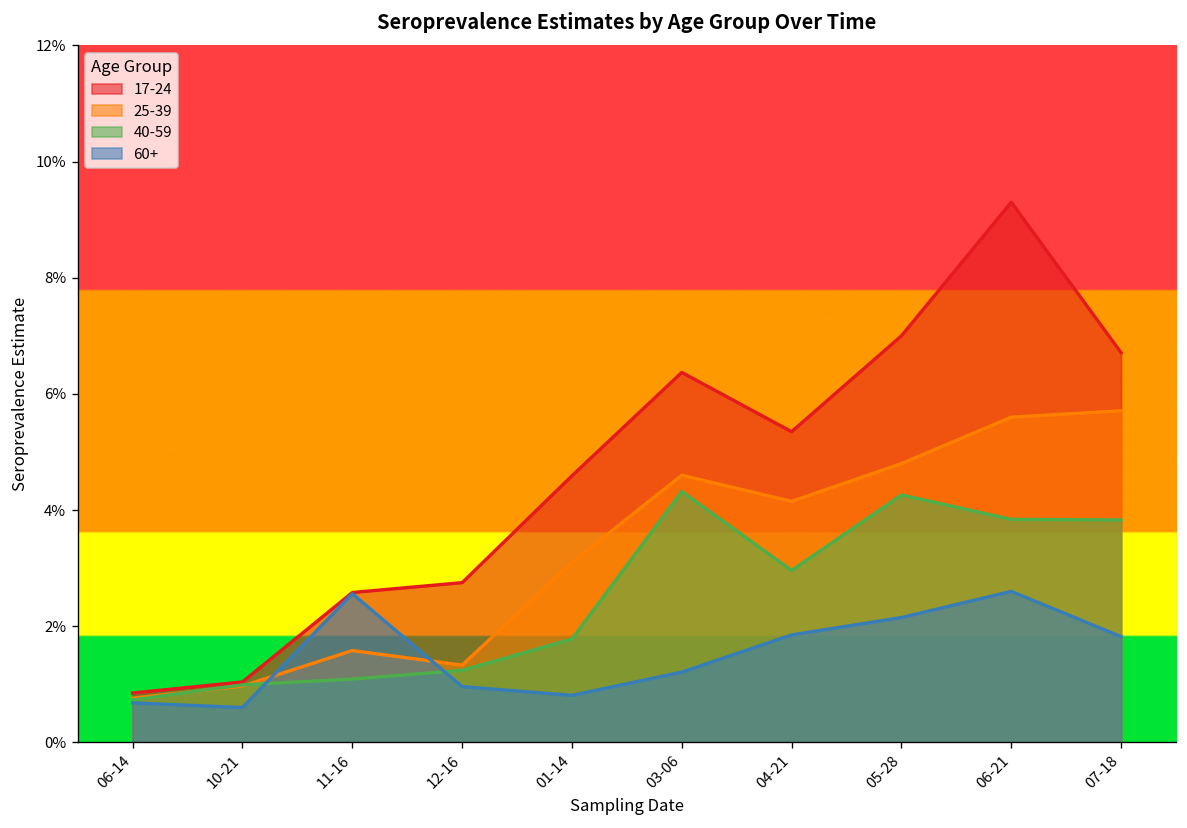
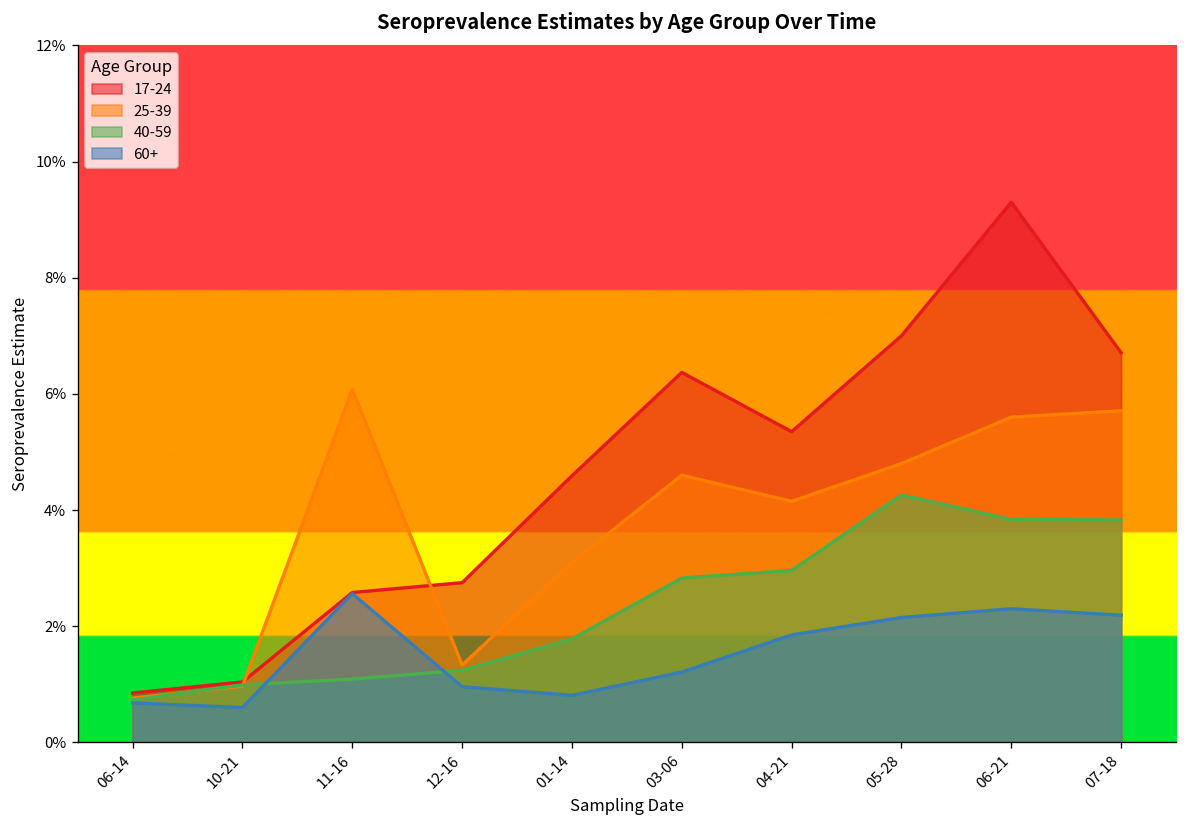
25-39, 11-16: 1.6% -> 6.1%
40-59, 03-06: 4.3% -> 2.8%
60+, 06-21: 2.6% -> 2.3%
60+, 07-18: 1.8% -> 2.2%
